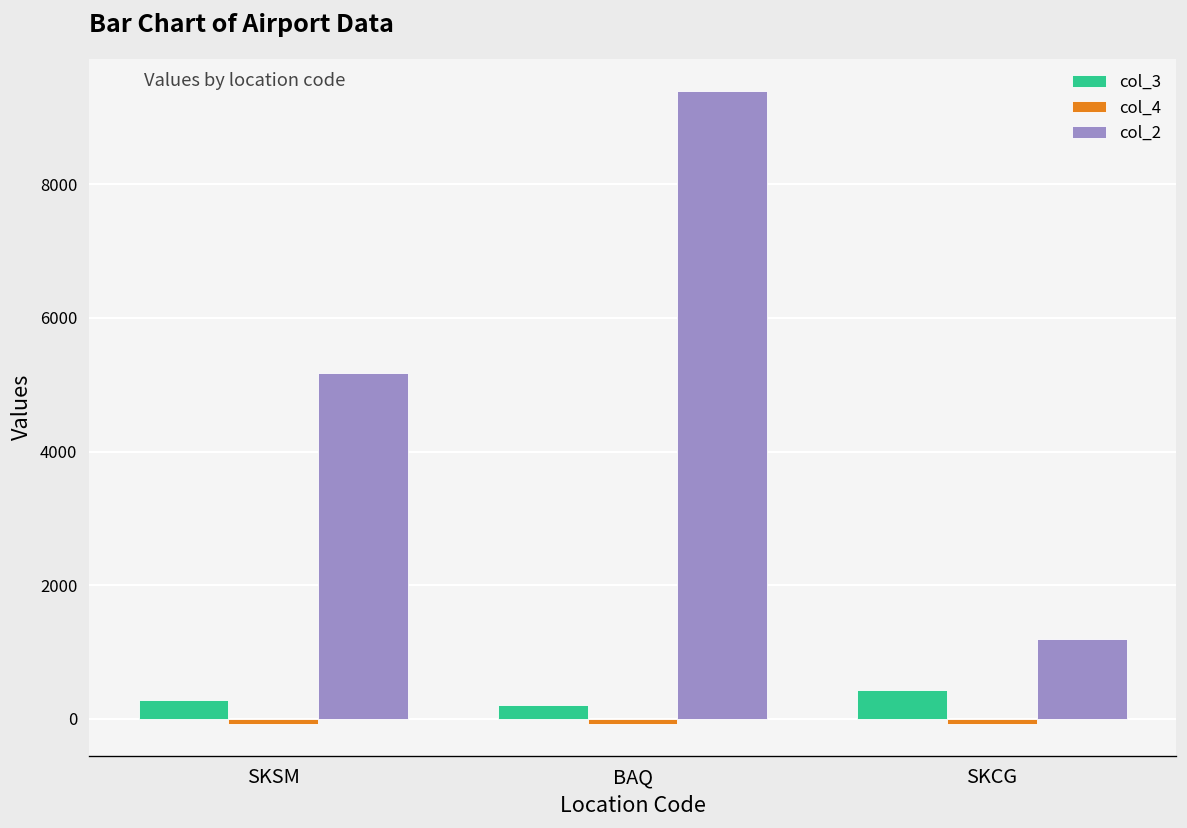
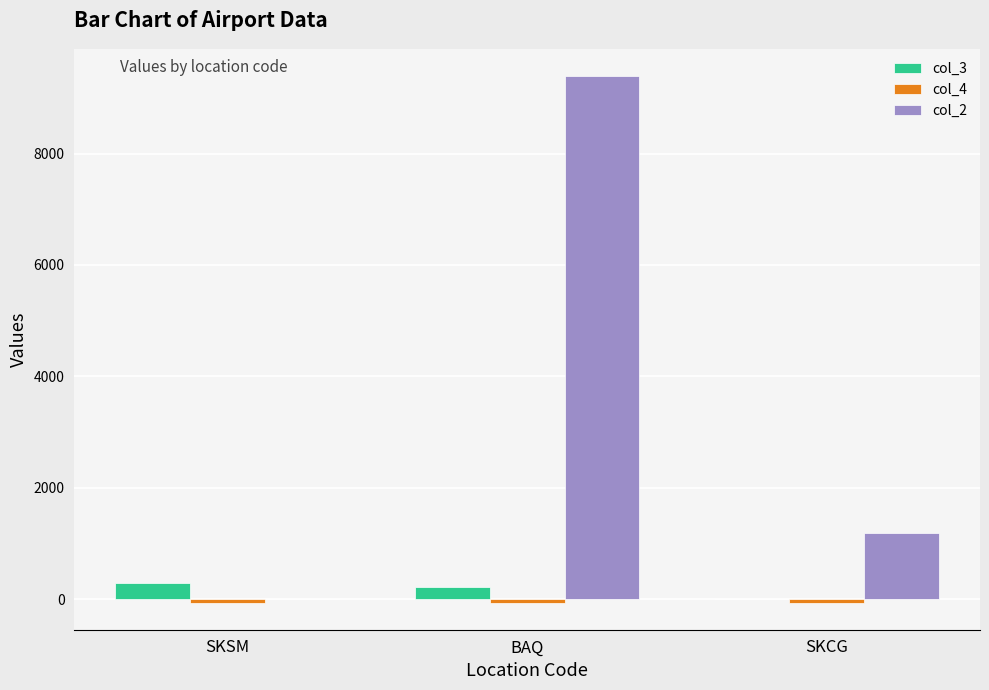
col_2, SKSM: 5200 -> 0
col_3, SKCG: 400 -> 0
